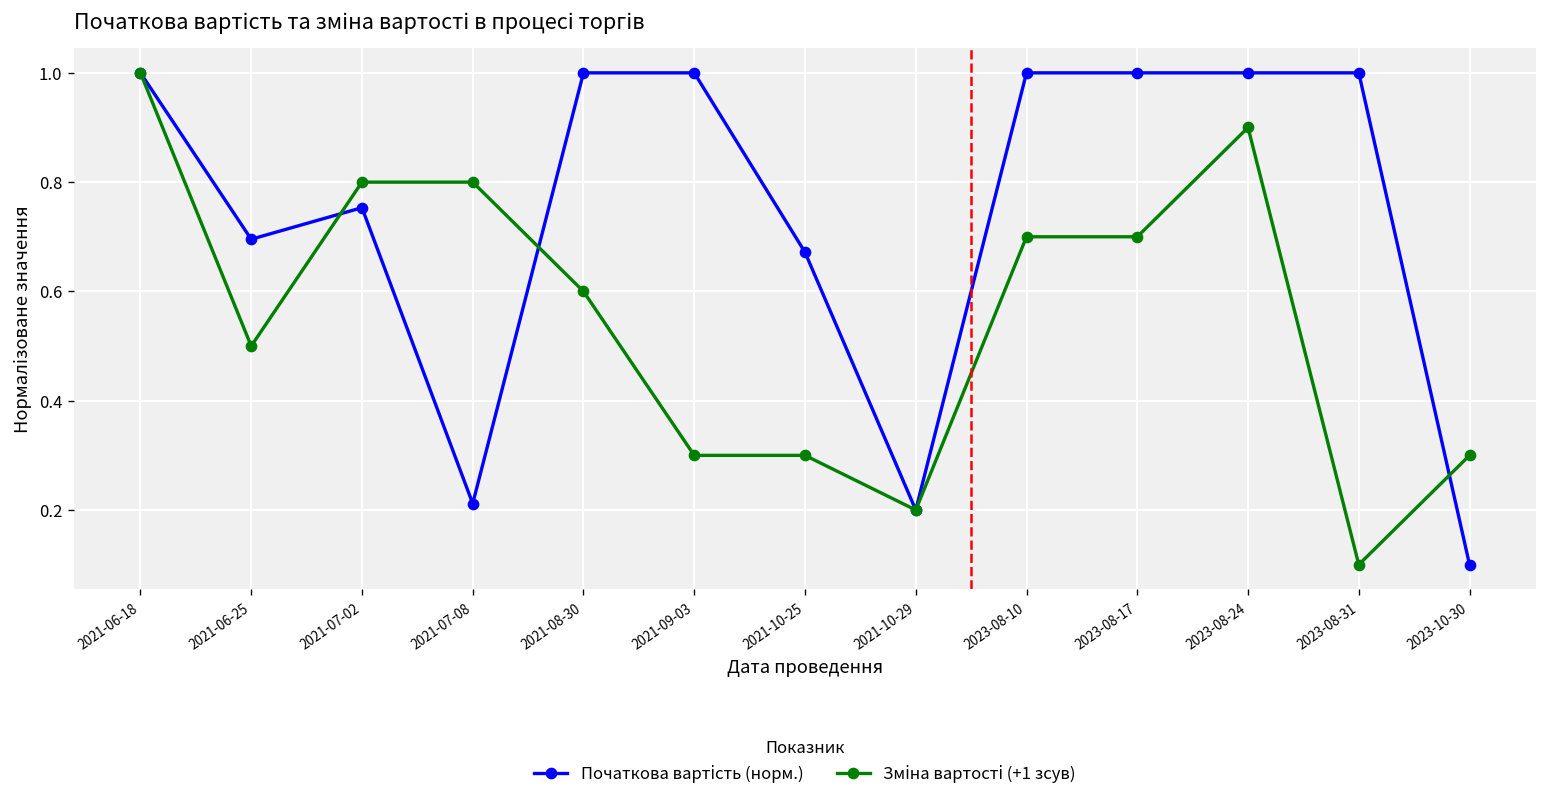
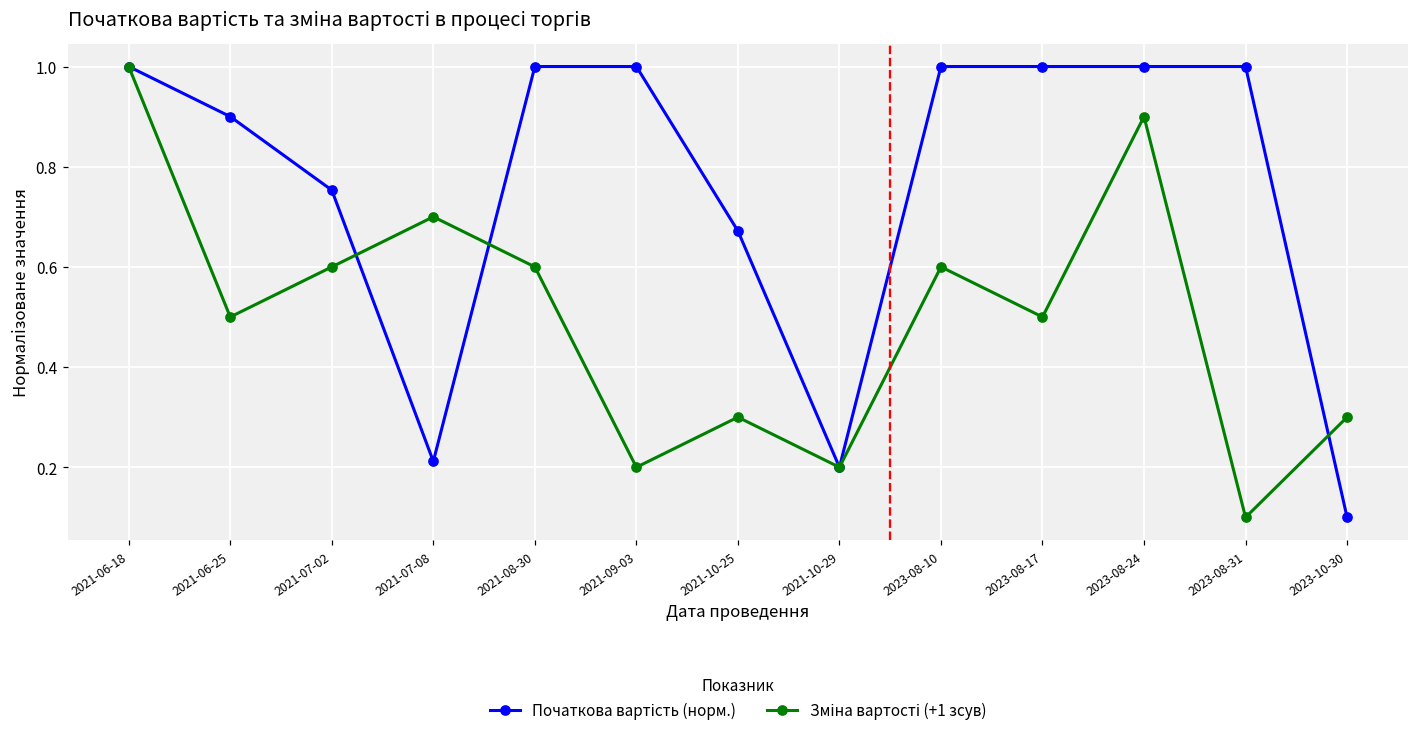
Початкова вартість (норм.), 2021-06-25: 0.70 -> 0.90
Зміна вартості (+1 зсув), 2021-07-02: 0.80 -> 0.60
Зміна вартості (+1 зсув), 2021-07-08: 0.80 -> 0.70
Зміна вартості (+1 зсув), 2021-09-03: 0.30 -> 0.20
Зміна вартості (+1 зсув), 2023-08-10: 0.70 -> 0.60
Зміна вартості (+1 зсув), 2023-08-17: 0.70 -> 0.50
